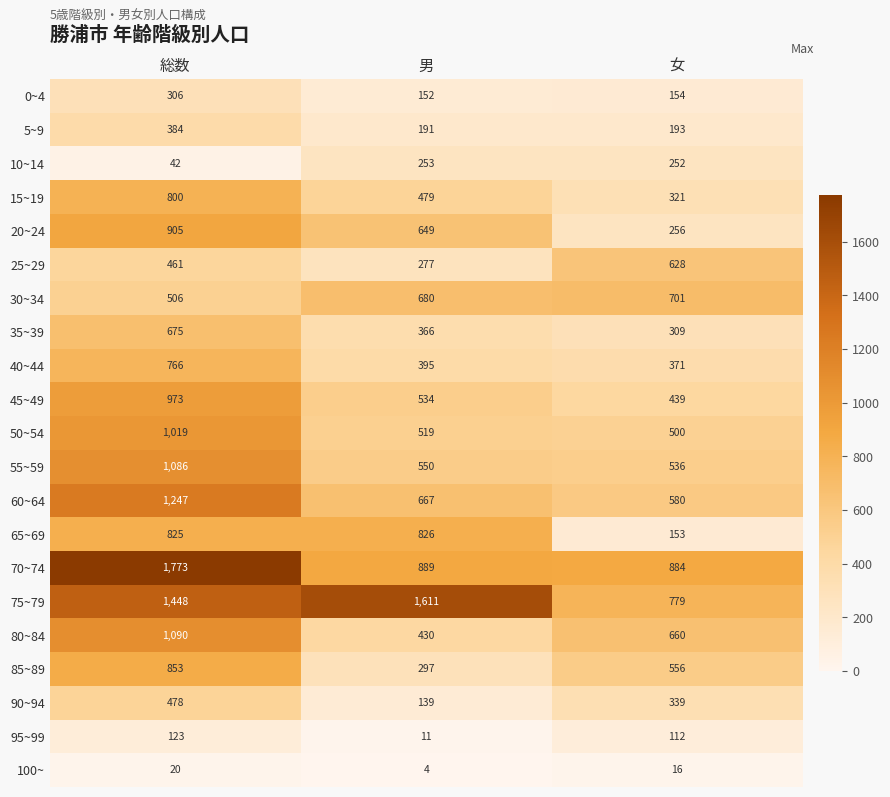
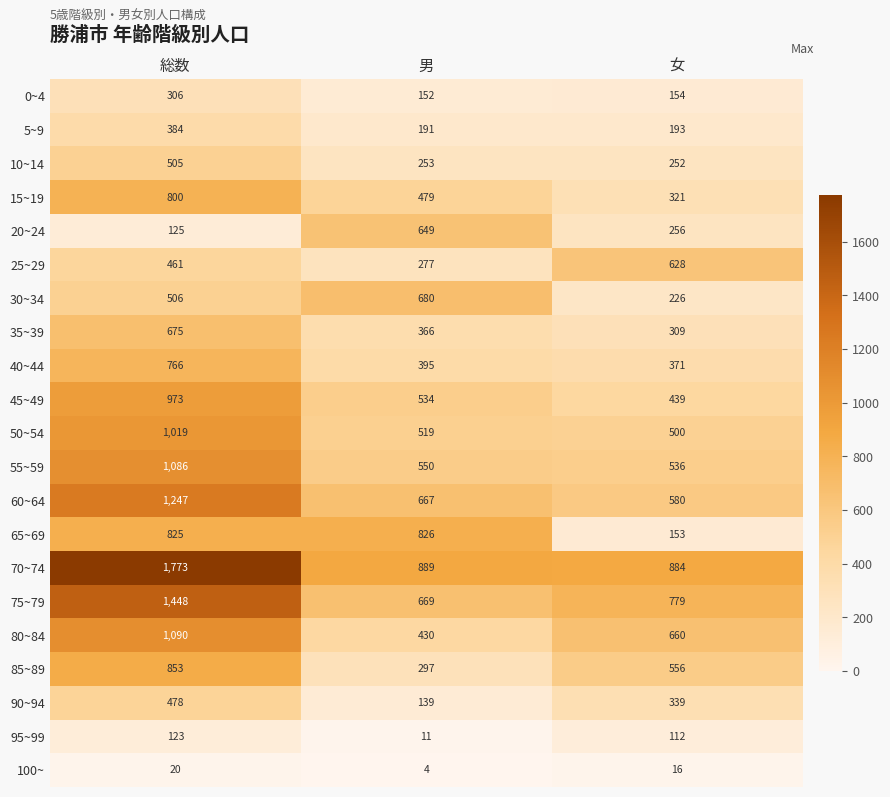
10~14, 総数: 42 -> 505
20~24, 総数: 905 -> 125
30~34, 女: 701 -> 226
75~79, 男: 1,611 -> 669
